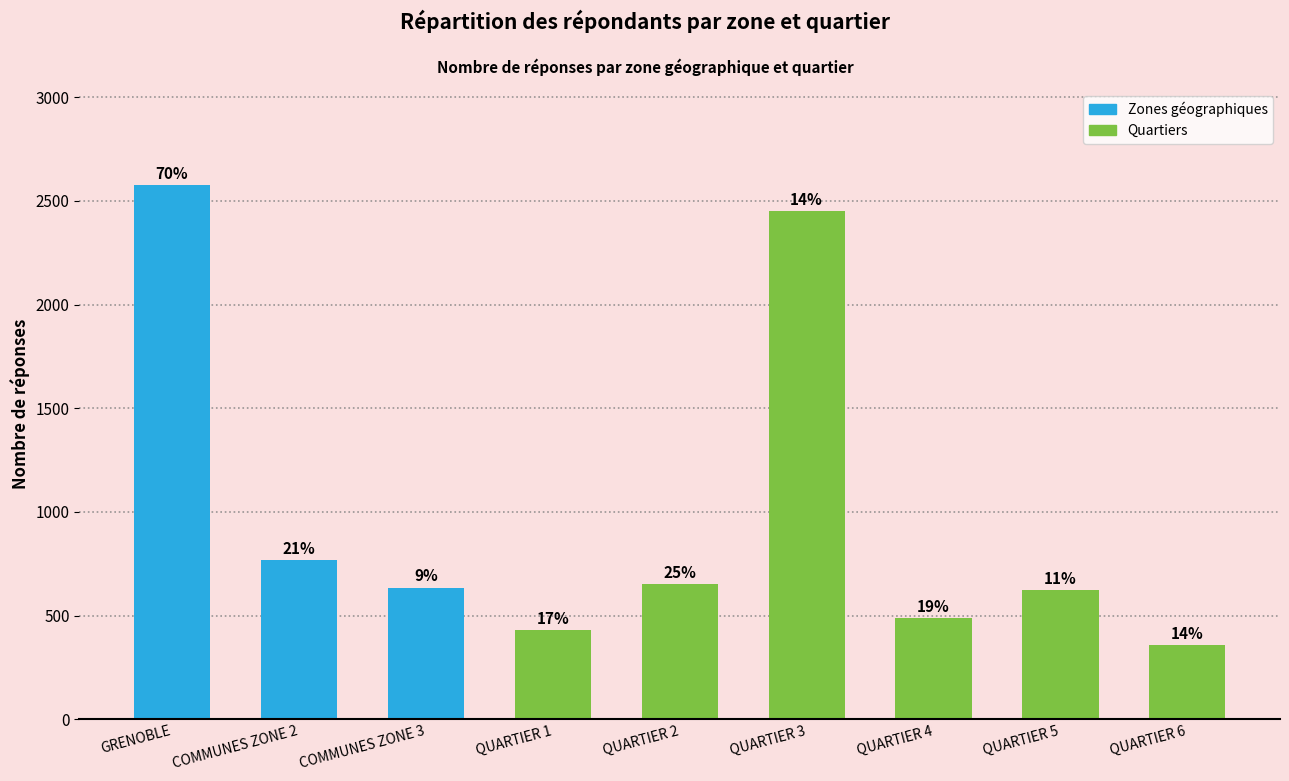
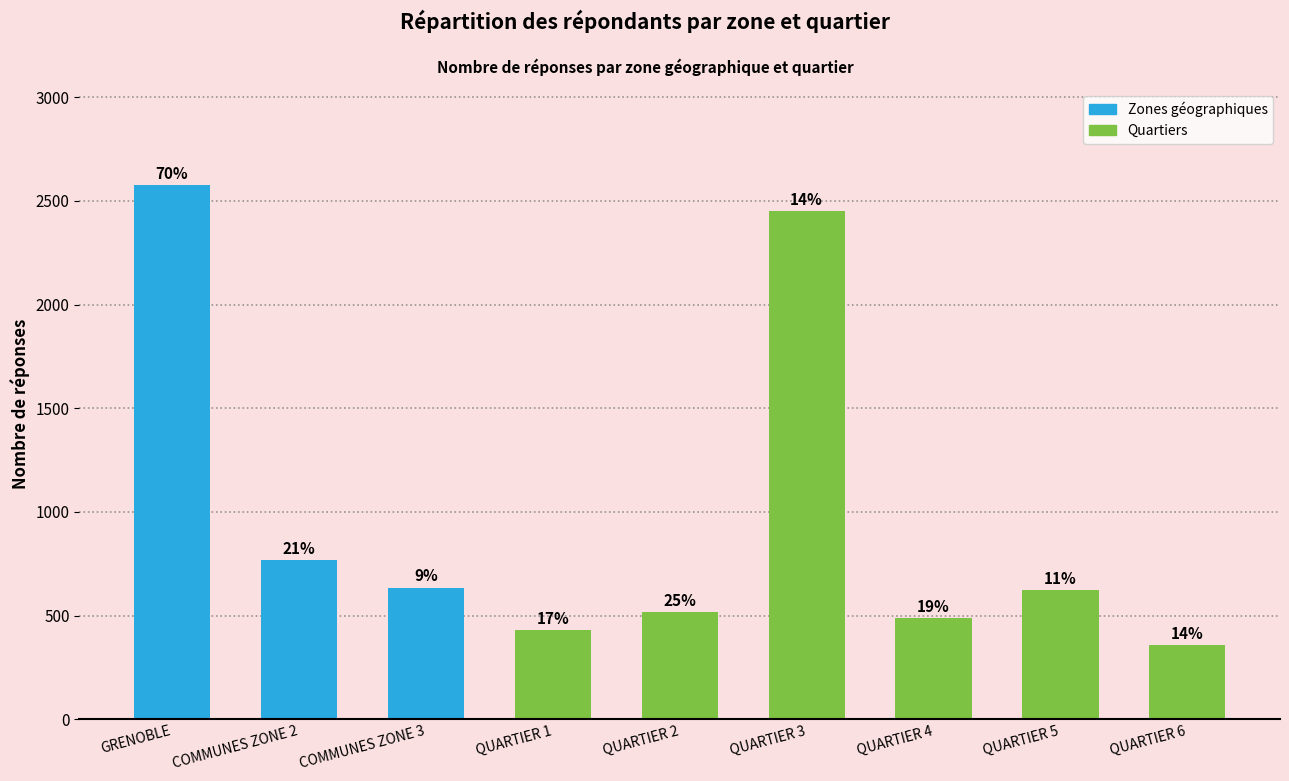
QUARTIER 2: 650 -> 520
